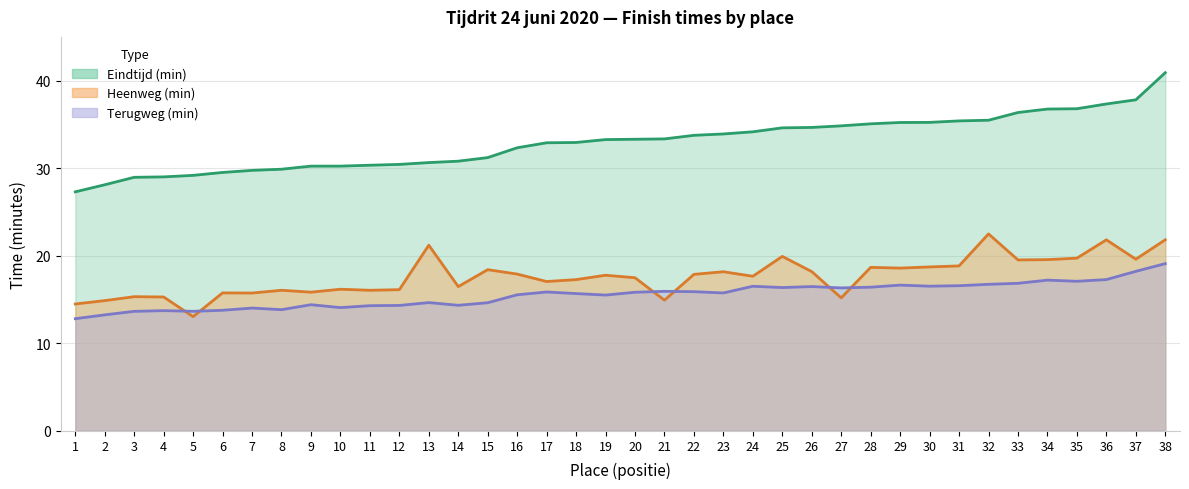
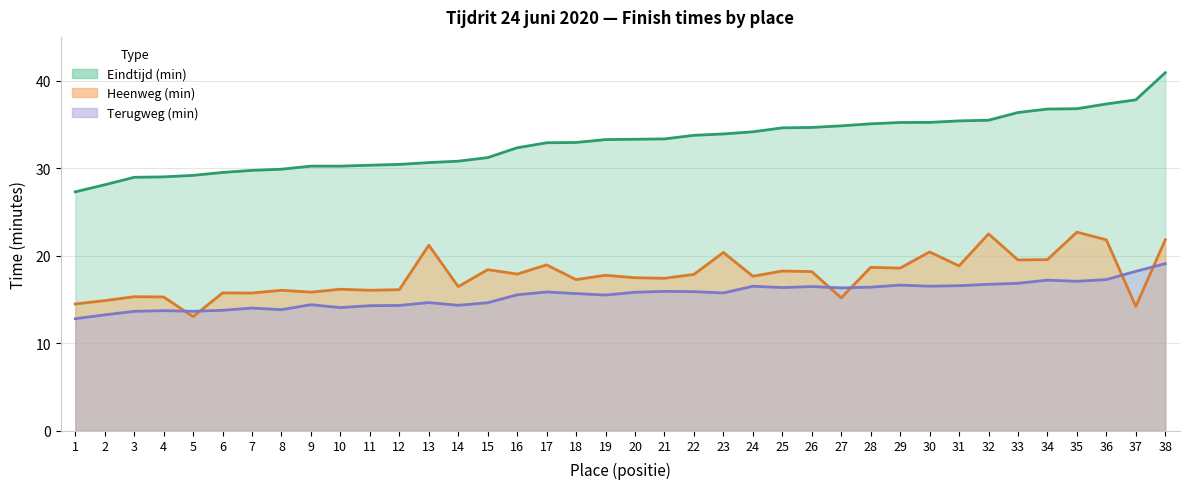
Heenweg (min), 17: 17 -> 19
Heenweg (min), 21: 15 -> 17
Heenweg (min), 23: 18 -> 20
Heenweg (min), 25: 20 -> 18
Heenweg (min), 30: 19 -> 20
Heenweg (min), 35: 20 -> 23
Heenweg (min), 37: 20 -> 14
